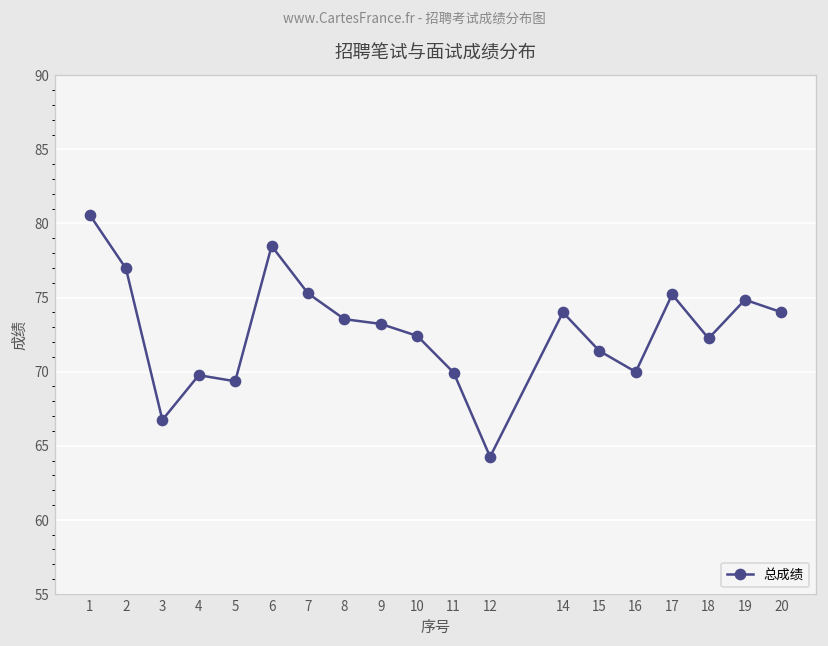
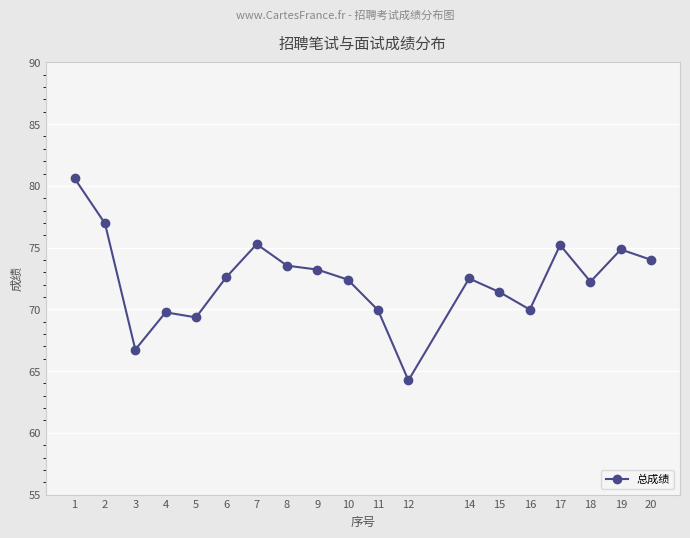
6: 78.5 -> 72.6
14: 74.0 -> 72.5
